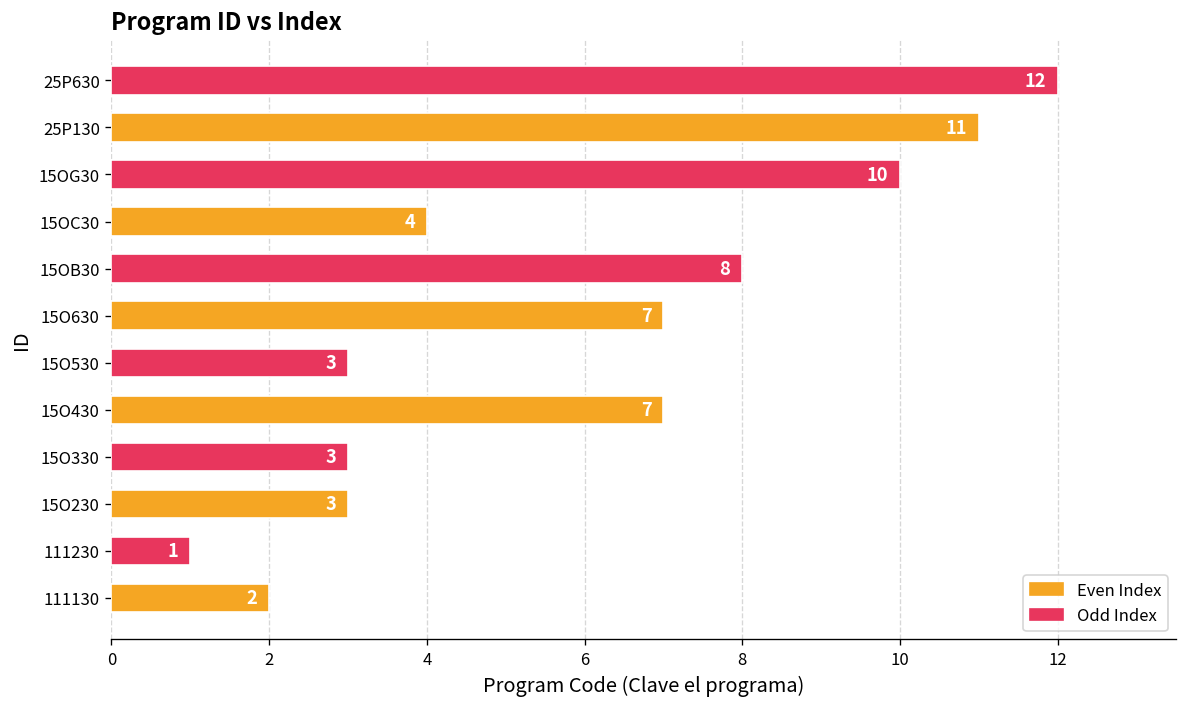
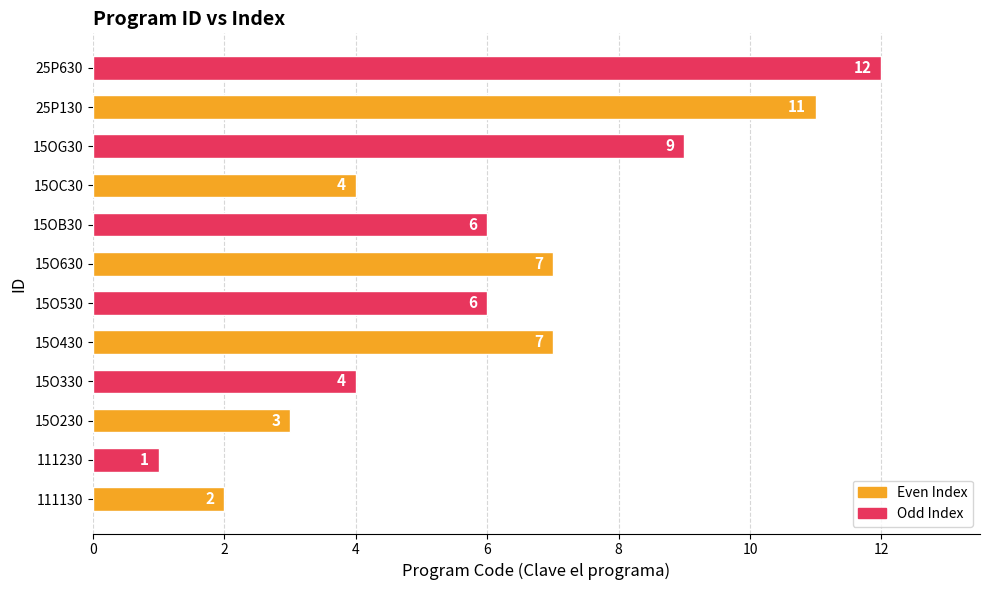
15OG30: 10 -> 9
15OB30: 8 -> 6
15O530: 3 -> 6
15O330: 3 -> 4
